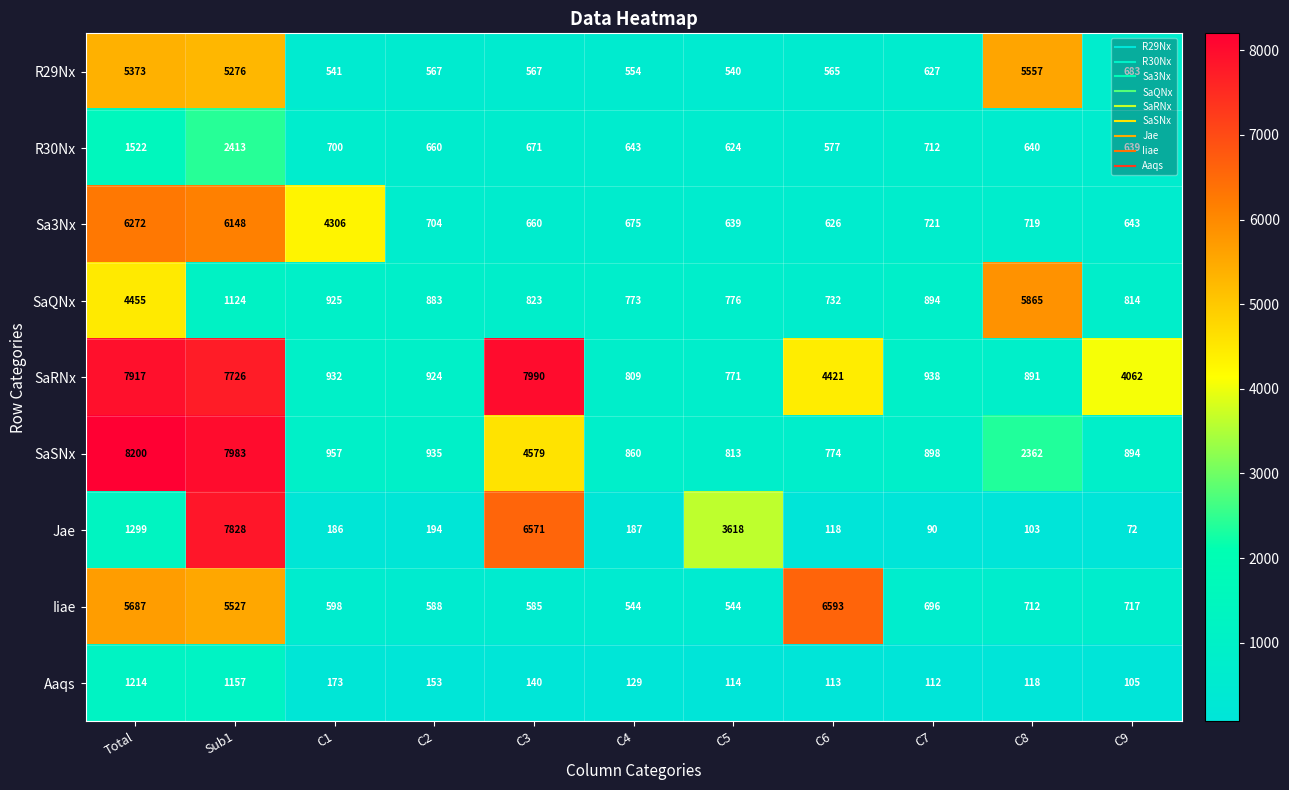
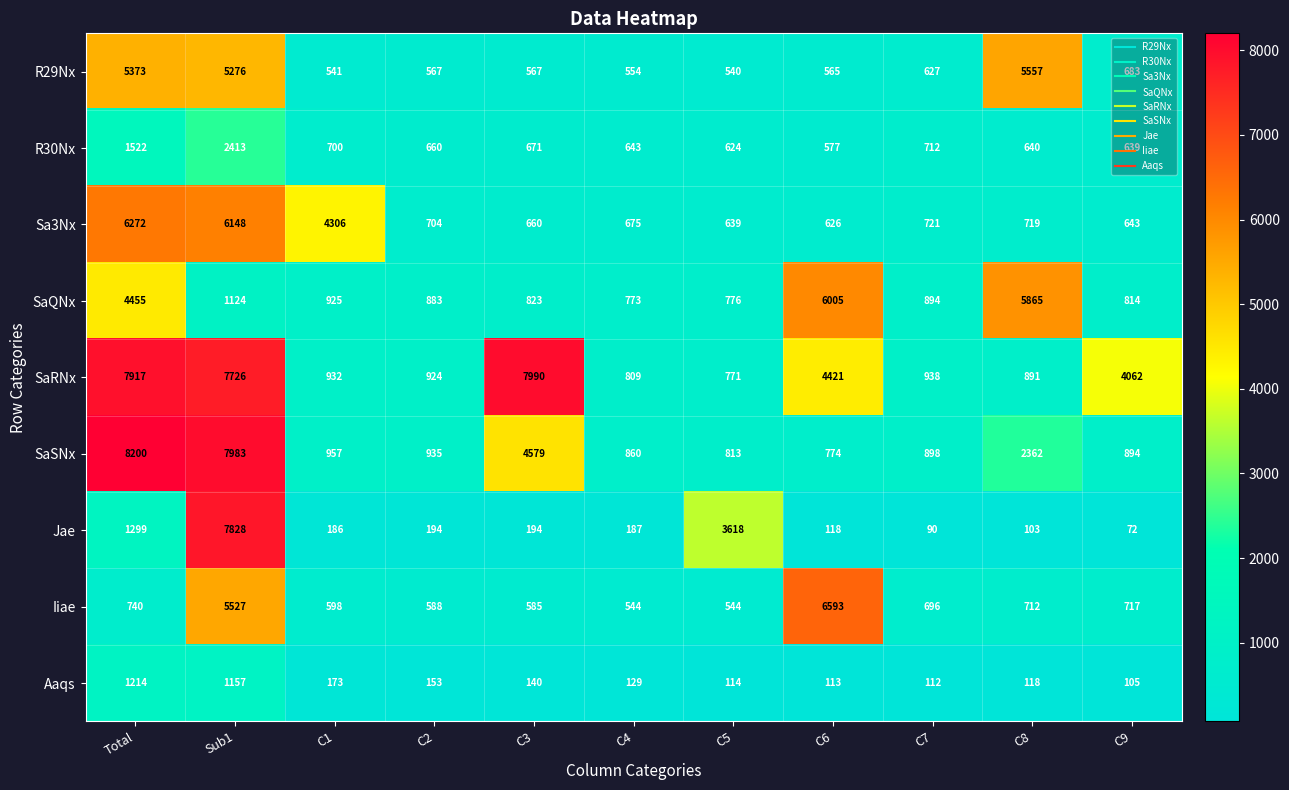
SaQNx, C6: 732 -> 6005
Jae, C3: 6571 -> 194
Iiae, Total: 5687 -> 740
